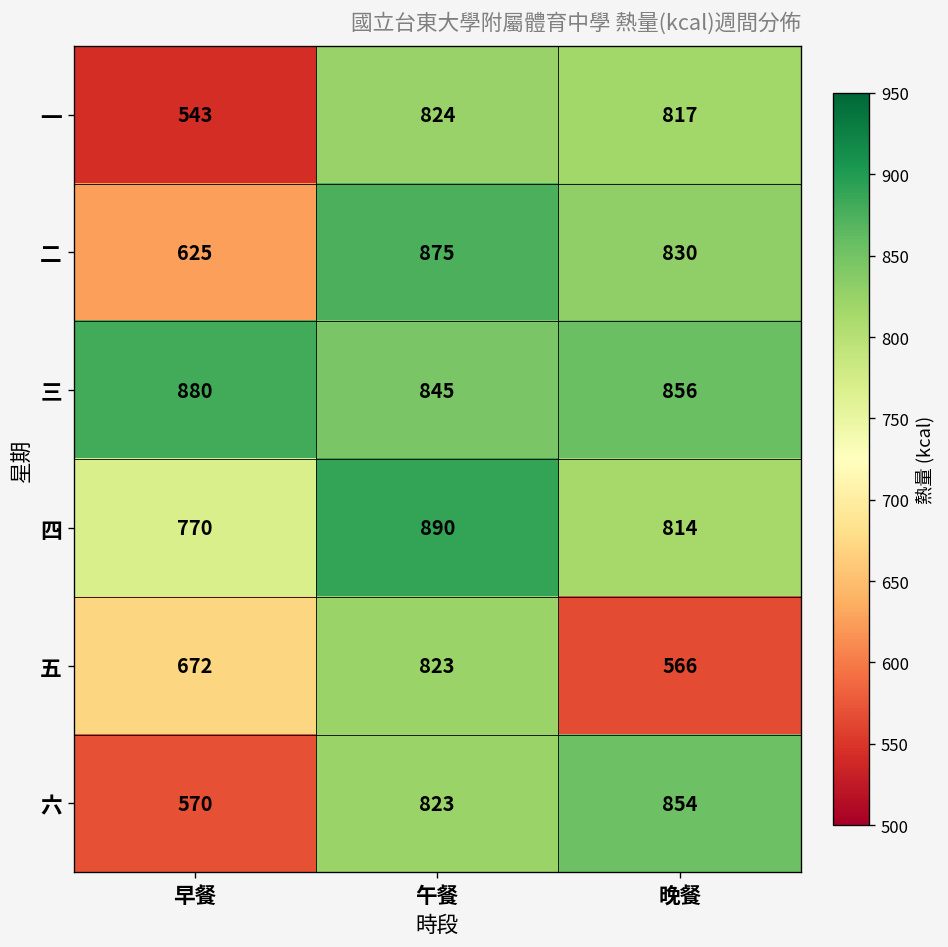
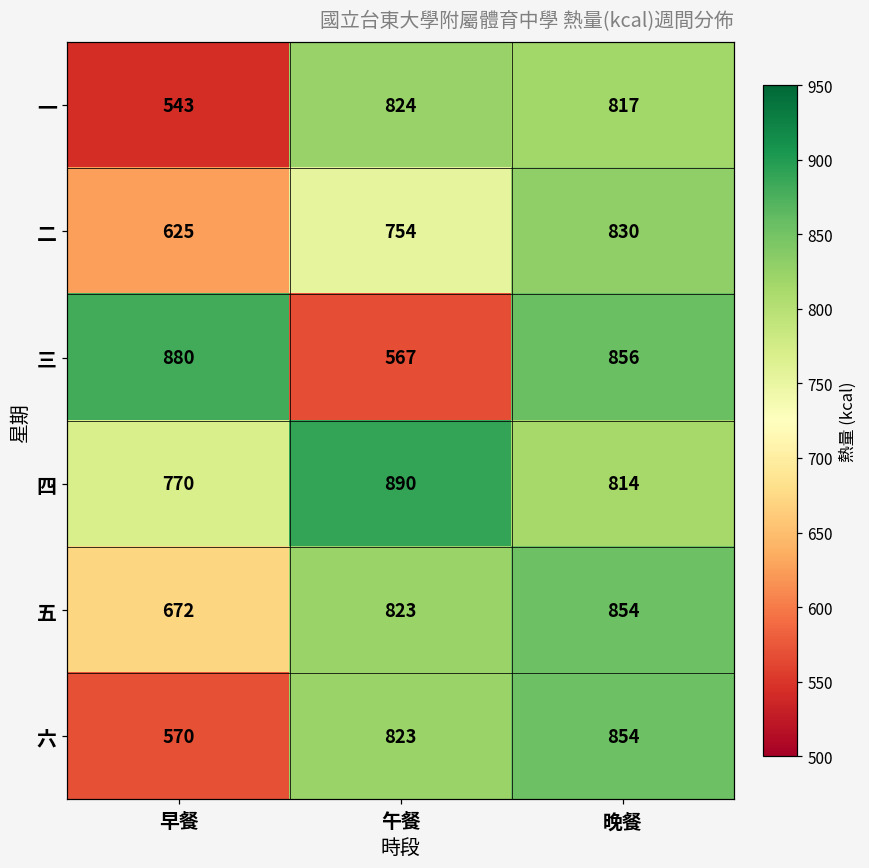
二, 午餐: 875 -> 754
三, 午餐: 845 -> 567
五, 晚餐: 566 -> 854
